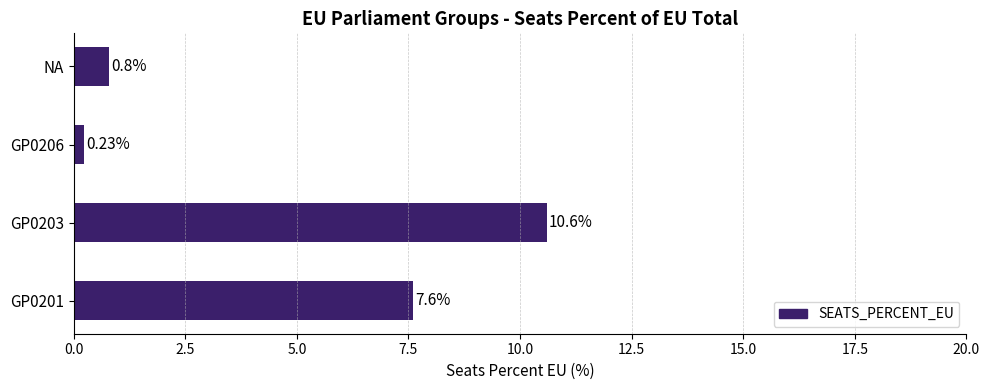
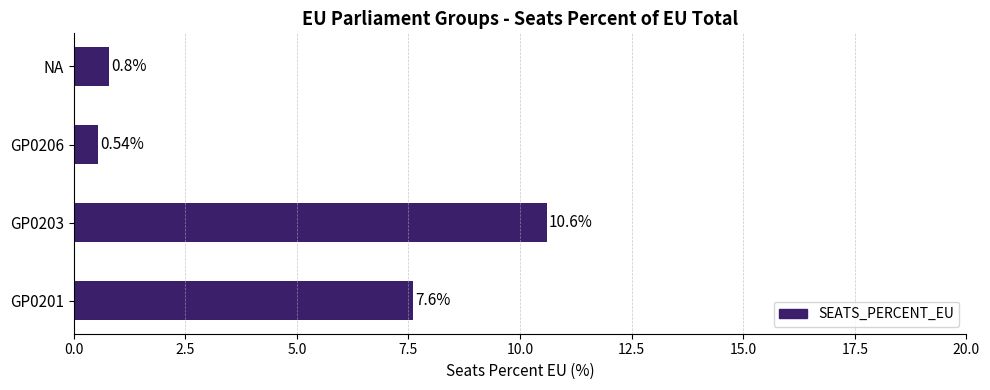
GP0206: 0.23% -> 0.54%
